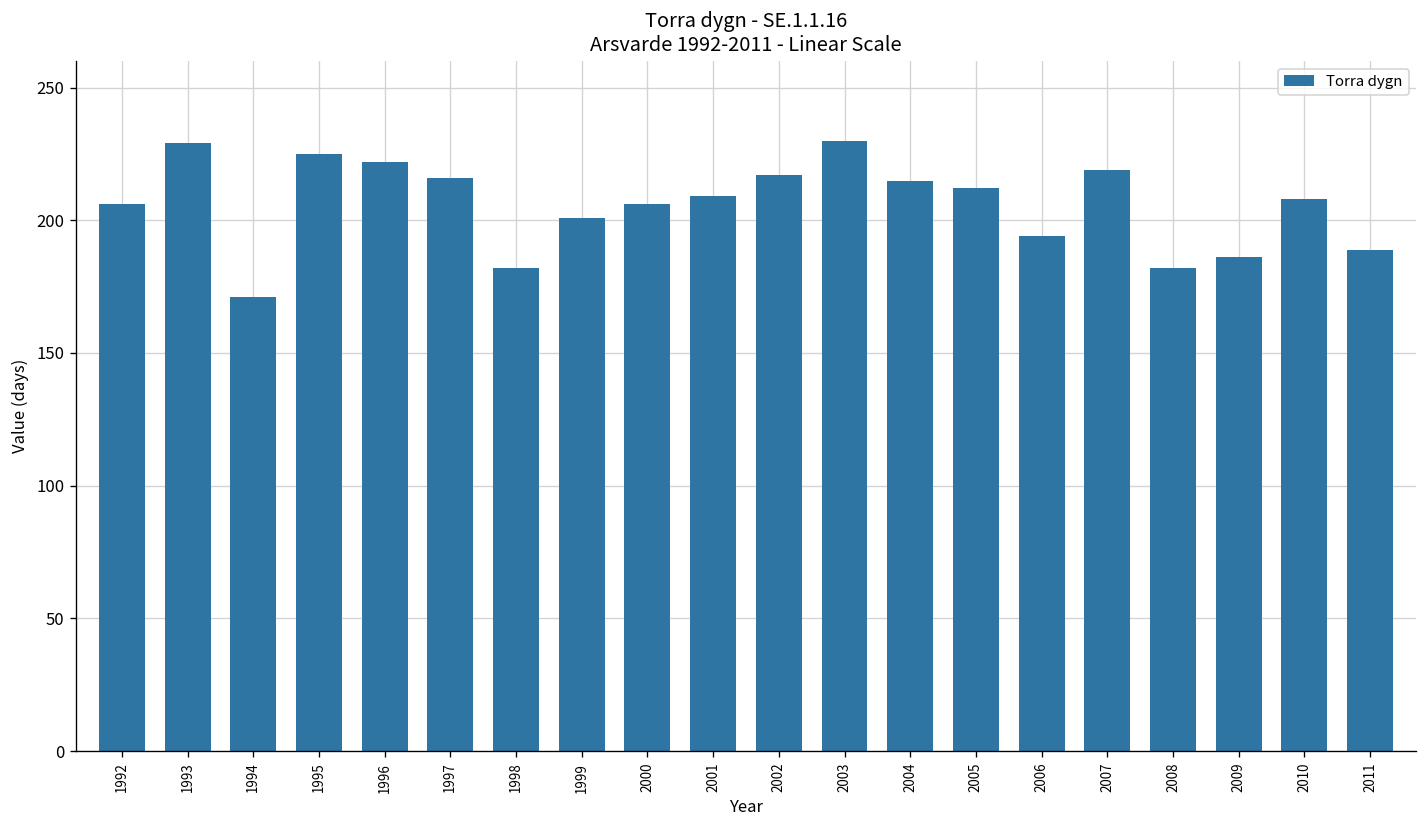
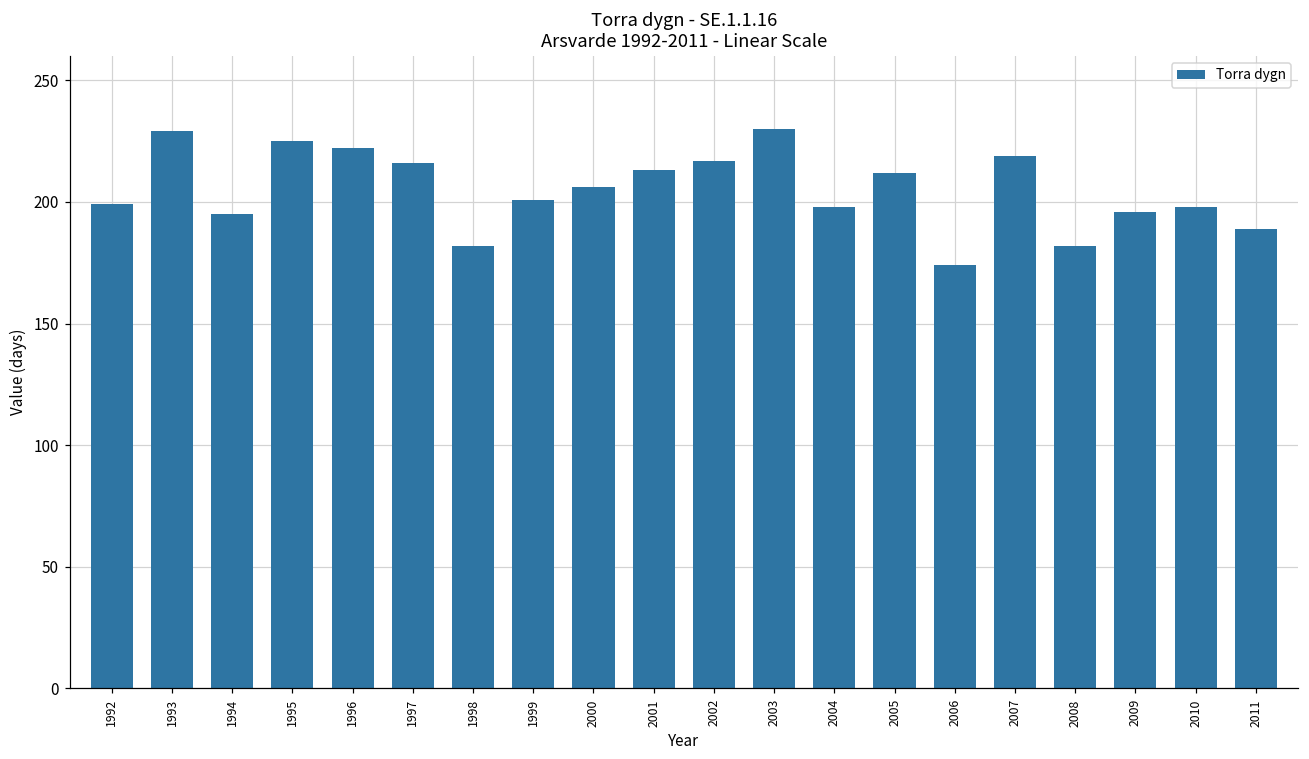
1992: 206 -> 199
1994: 171 -> 195
2001: 209 -> 213
2004: 215 -> 198
2006: 194 -> 174
2009: 186 -> 196
2010: 208 -> 198
